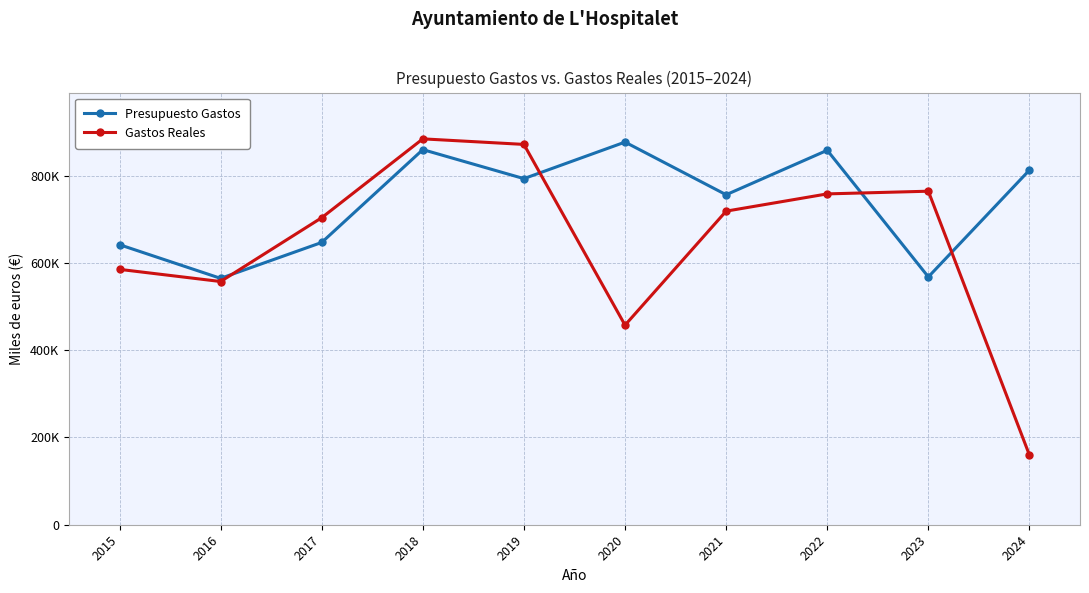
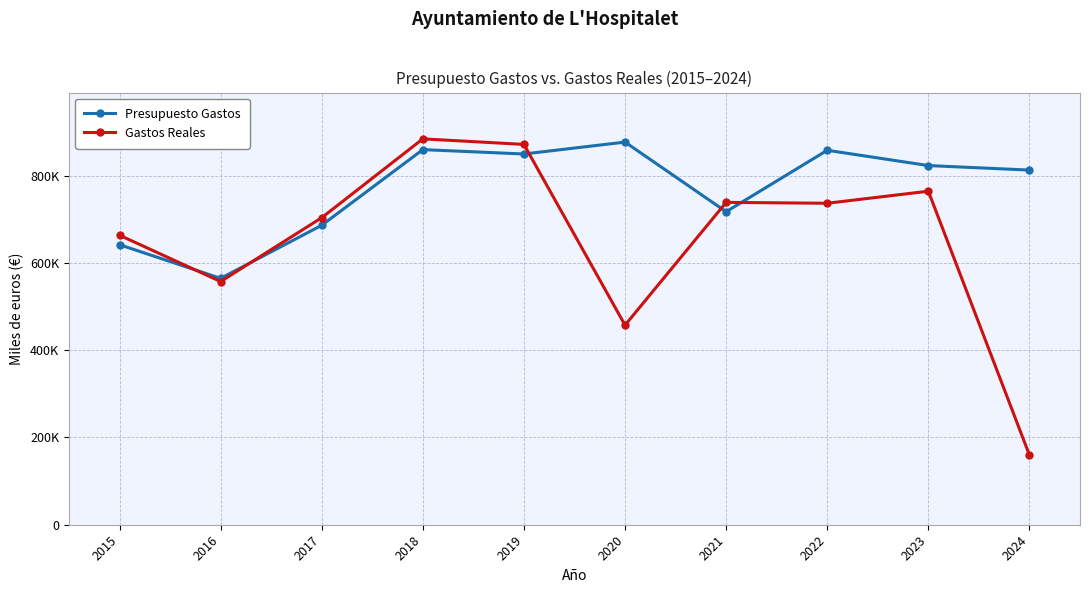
Gastos Reales, 2015: 590000 -> 660000
Presupuesto Gastos, 2017: 650000 -> 690000
Presupuesto Gastos, 2019: 790000 -> 850000
Presupuesto Gastos, 2021: 760000 -> 720000
Gastos Reales, 2021: 720000 -> 740000
Gastos Reales, 2022: 760000 -> 740000
Presupuesto Gastos, 2023: 570000 -> 820000
